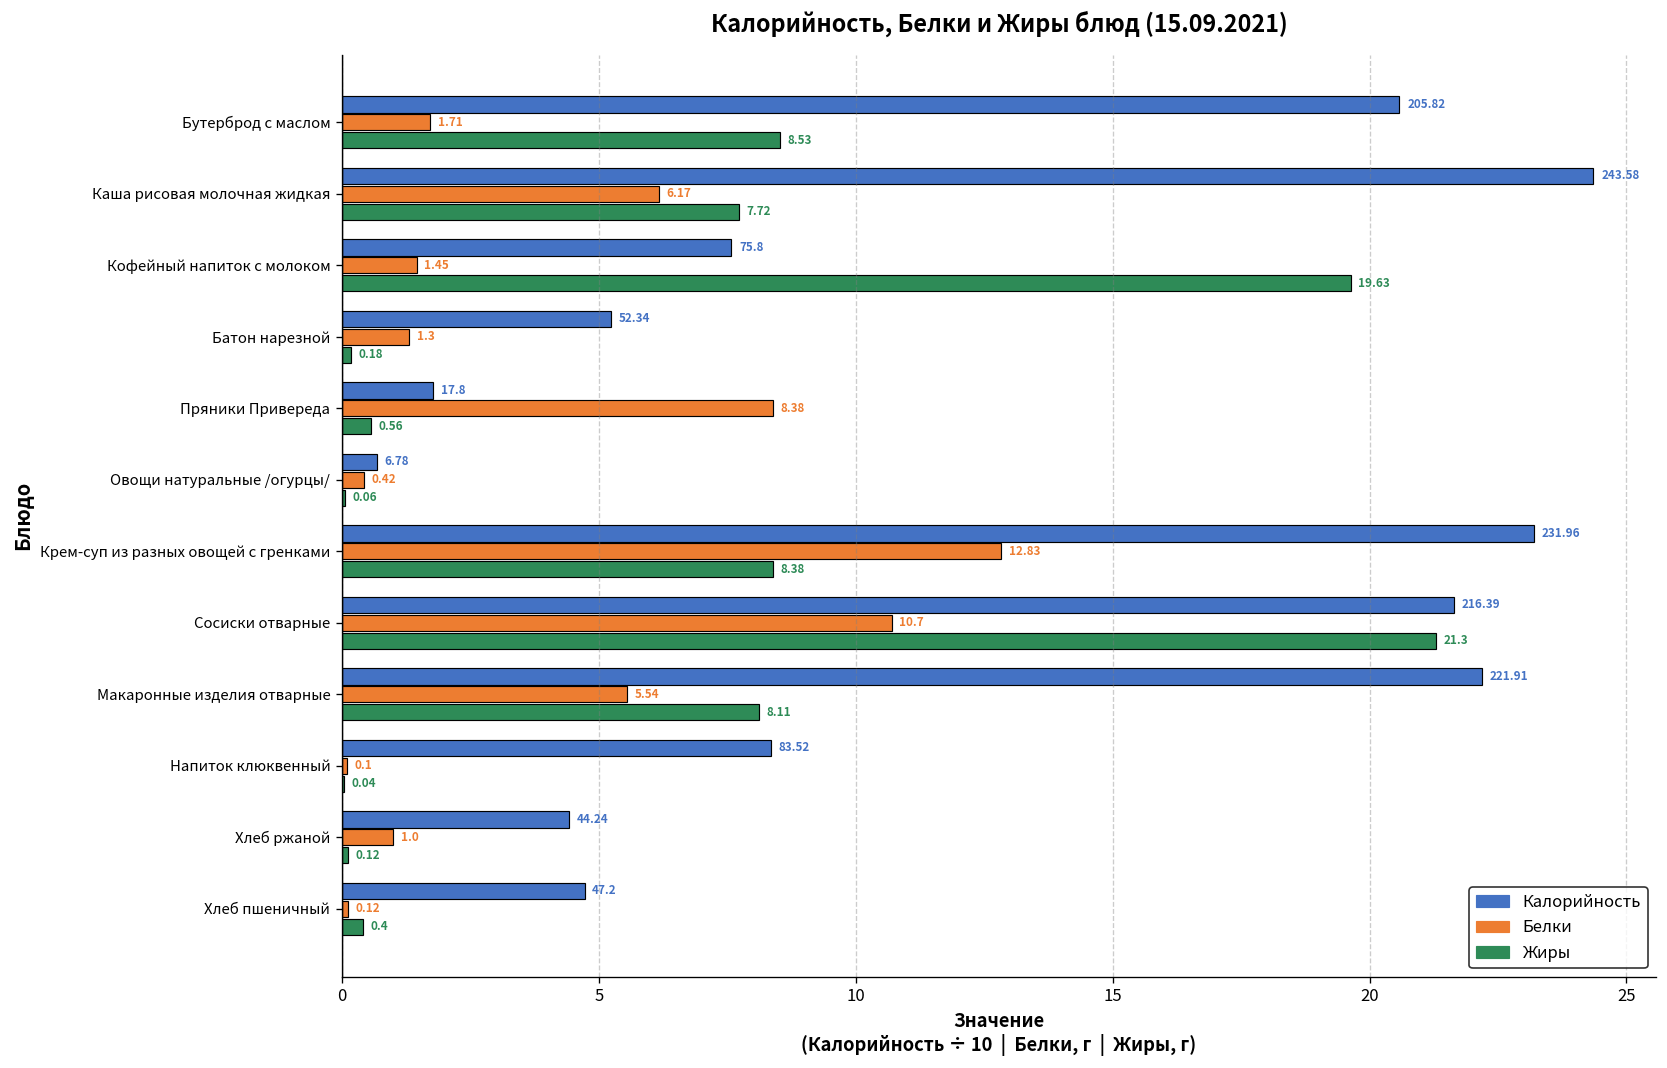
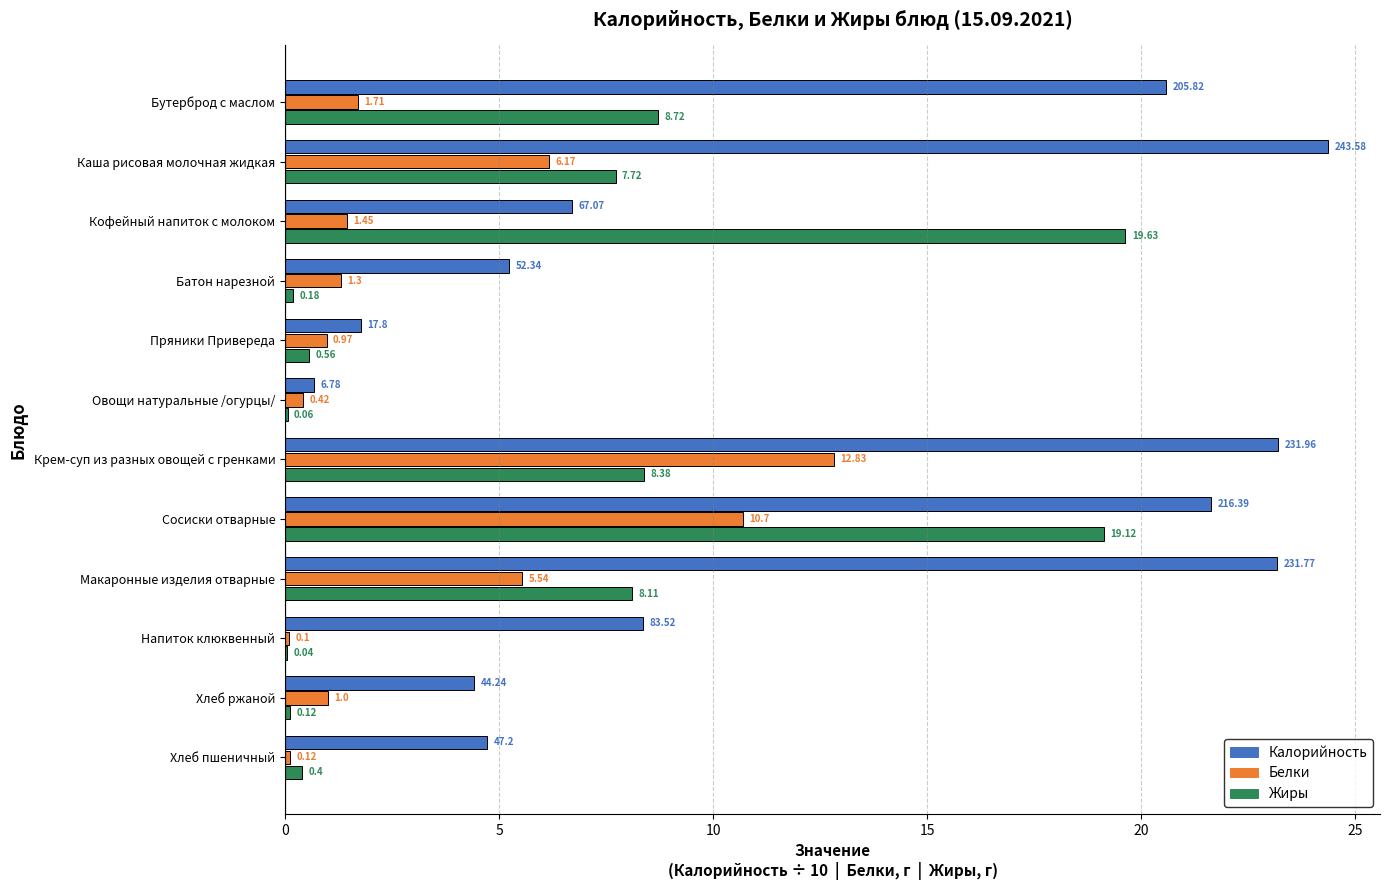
Жиры, Бутерброд с маслом: 8.53 -> 8.72
Калорийность, Кофейный напиток с молоком: 75.8 -> 67.07
Белки, Пряники Привереда: 8.38 -> 0.97
Жиры, Сосиски отварные: 21.3 -> 19.12
Калорийность, Макаронные изделия отварные: 221.91 -> 231.77
